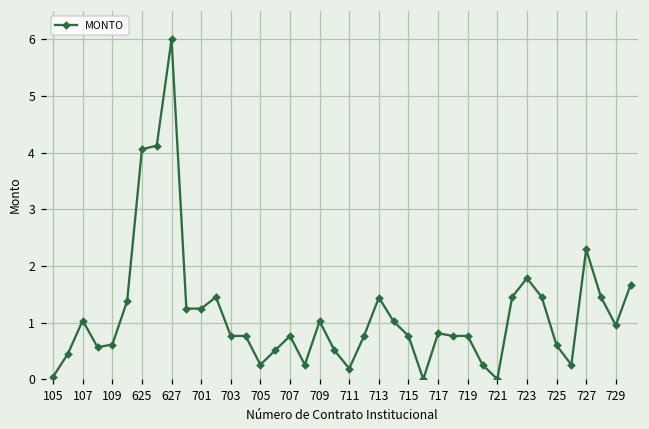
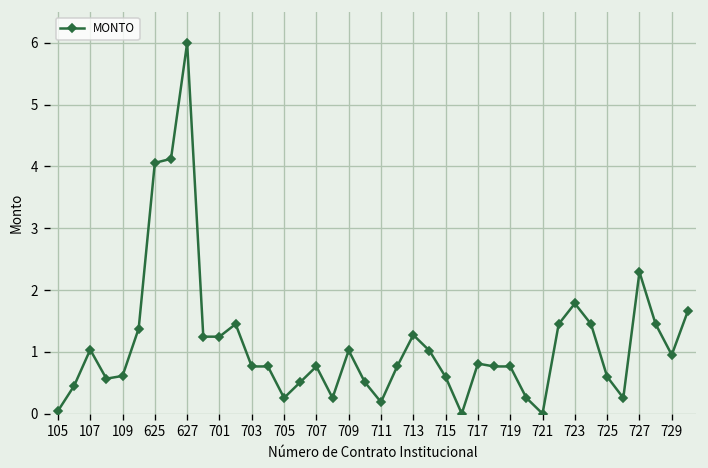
713: 1.4 -> 1.3
715: 0.8 -> 0.6
